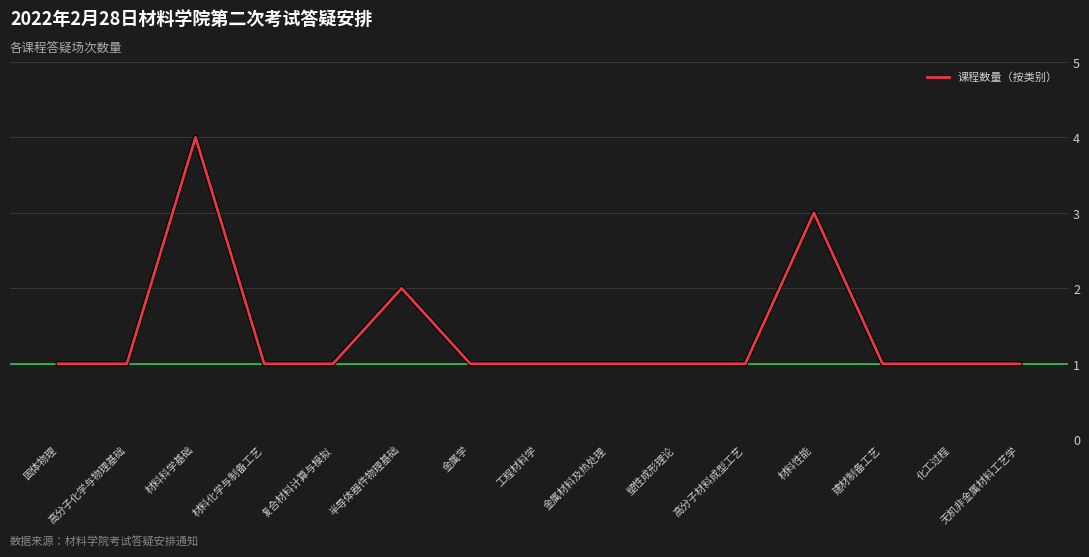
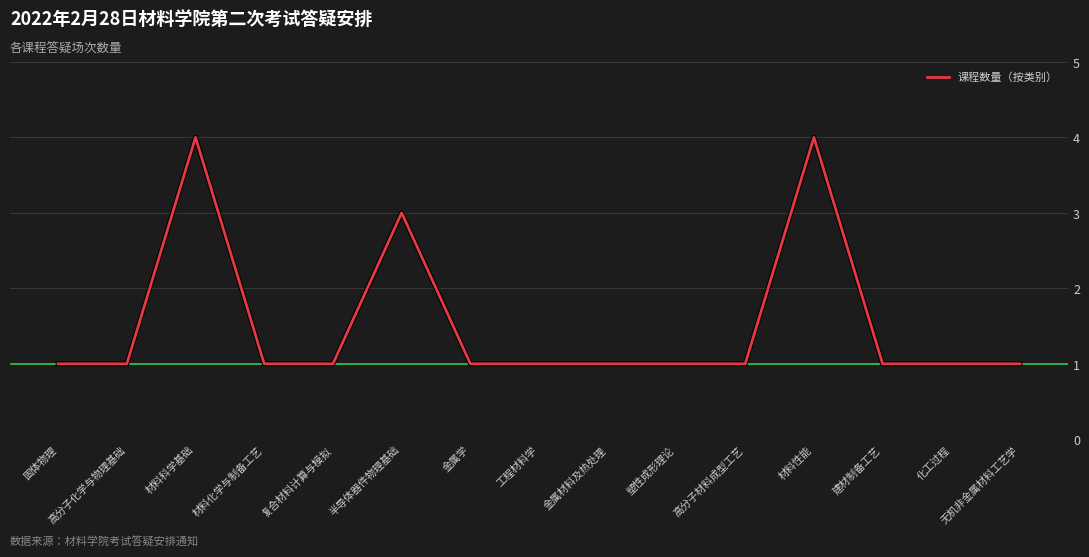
半导体器件物理基础: 2 -> 3
材料性能: 3 -> 4
